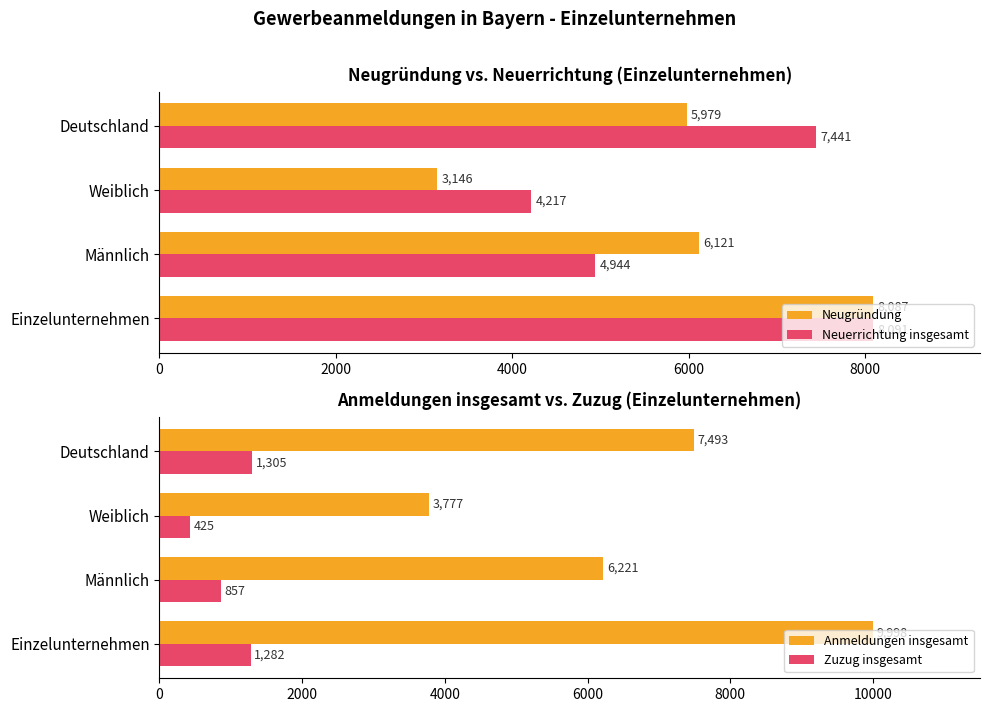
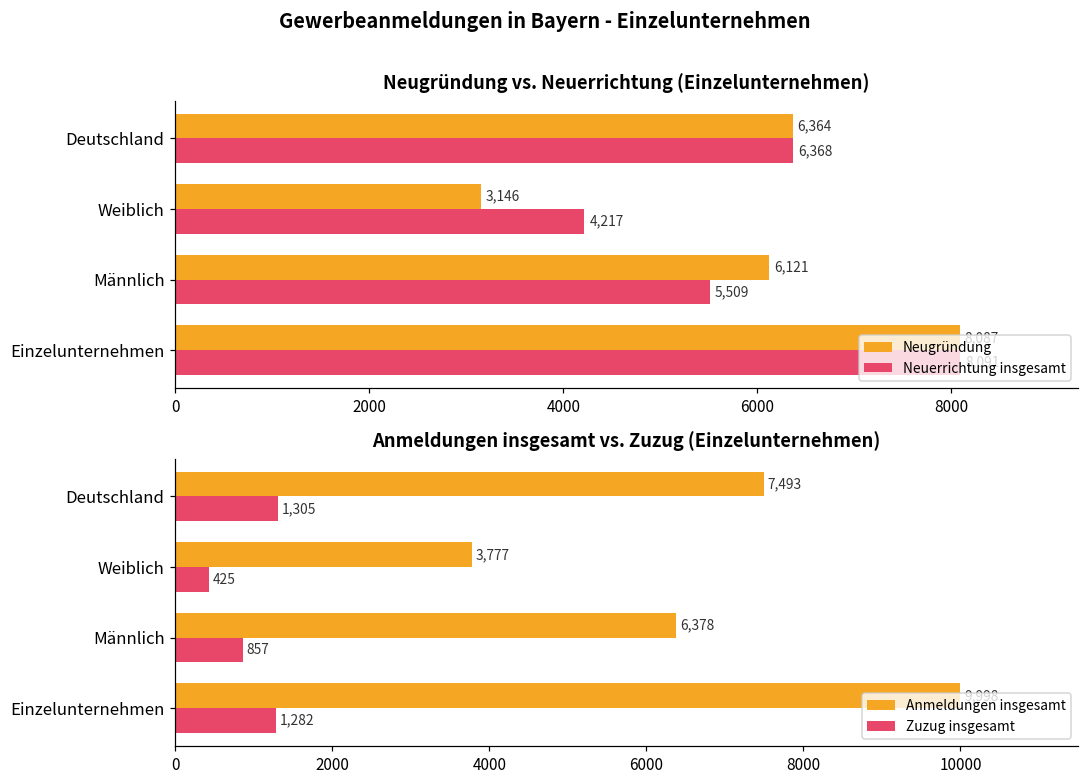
Neugründung vs. Neuerrichtung (Einzelunternehmen), Neugründung, Deutschland: 5,979 -> 6,364
Neugründung vs. Neuerrichtung (Einzelunternehmen), Neuerrichtung insgesamt, Deutschland: 7,441 -> 6,368
Neugründung vs. Neuerrichtung (Einzelunternehmen), Neuerrichtung insgesamt, Männlich: 4,944 -> 5,509
Anmeldungen insgesamt vs. Zuzug (Einzelunternehmen), Anmeldungen insgesamt, Männlich: 6,221 -> 6,378
